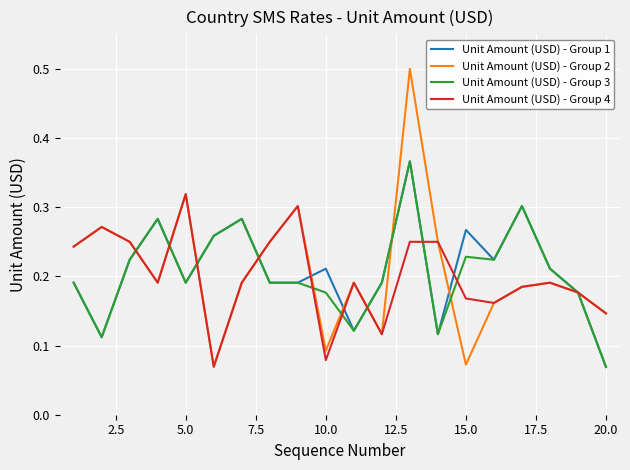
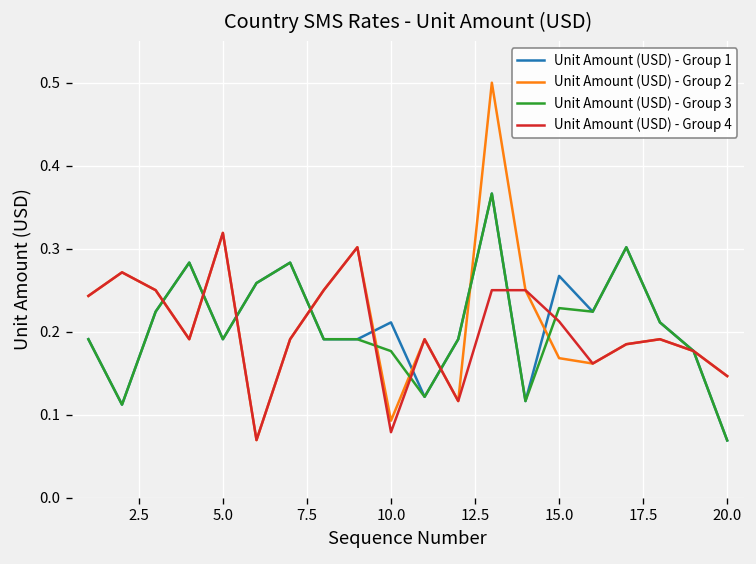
Unit Amount (USD) - Group 2, 15.0: 0.07 -> 0.17
Unit Amount (USD) - Group 4, 15.0: 0.17 -> 0.21
